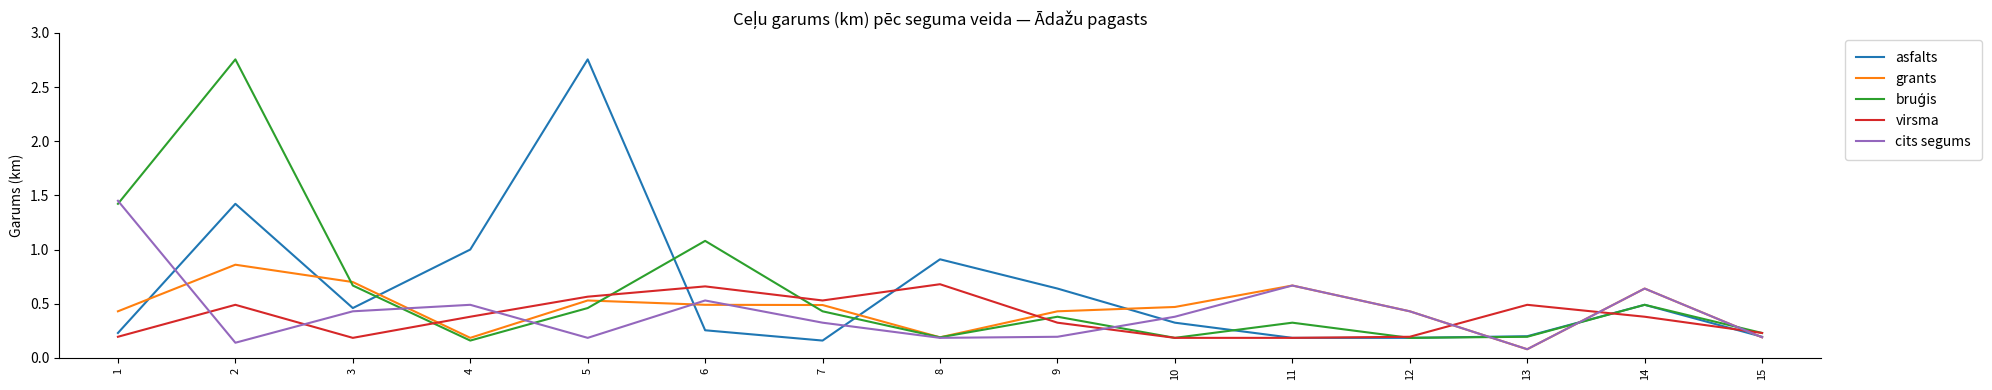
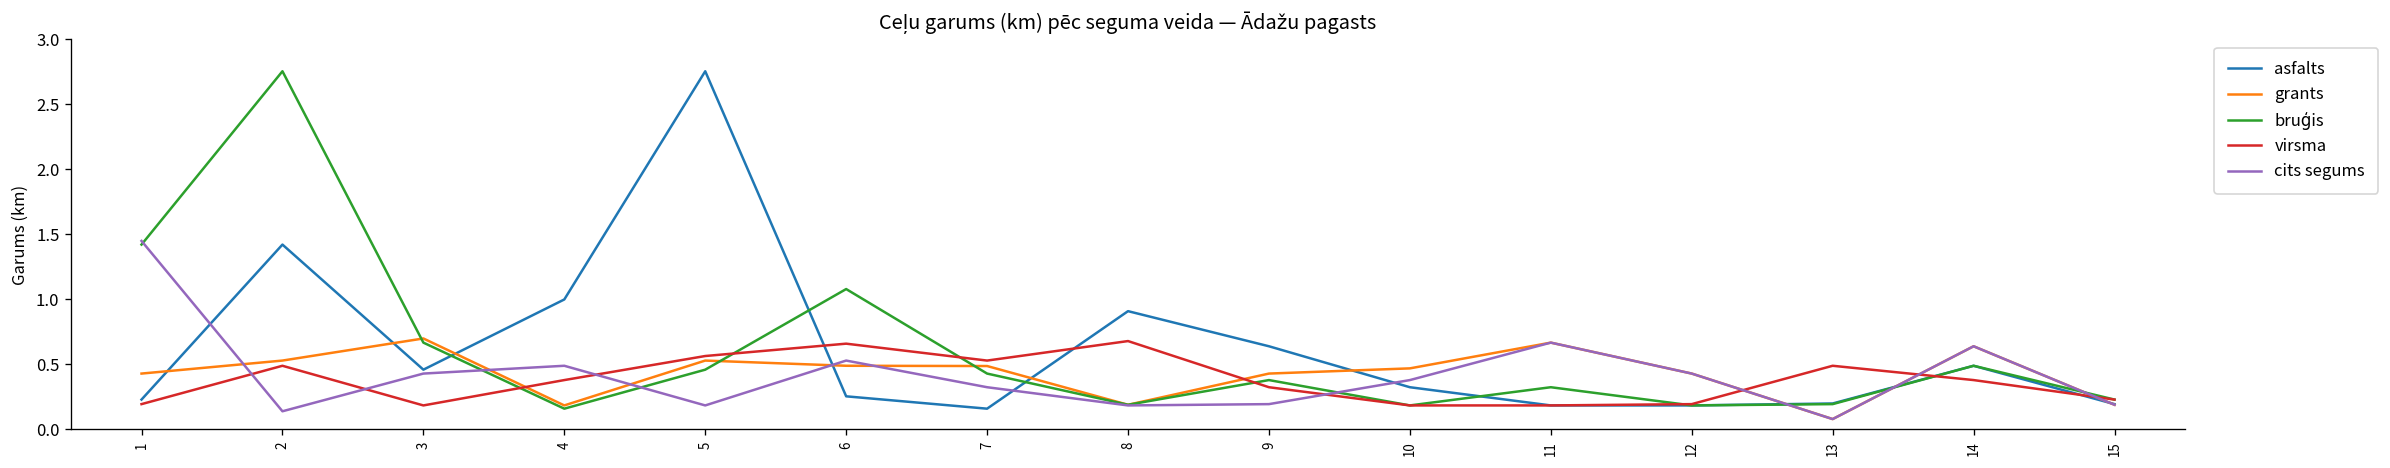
grants, 2: 0.86 -> 0.53
